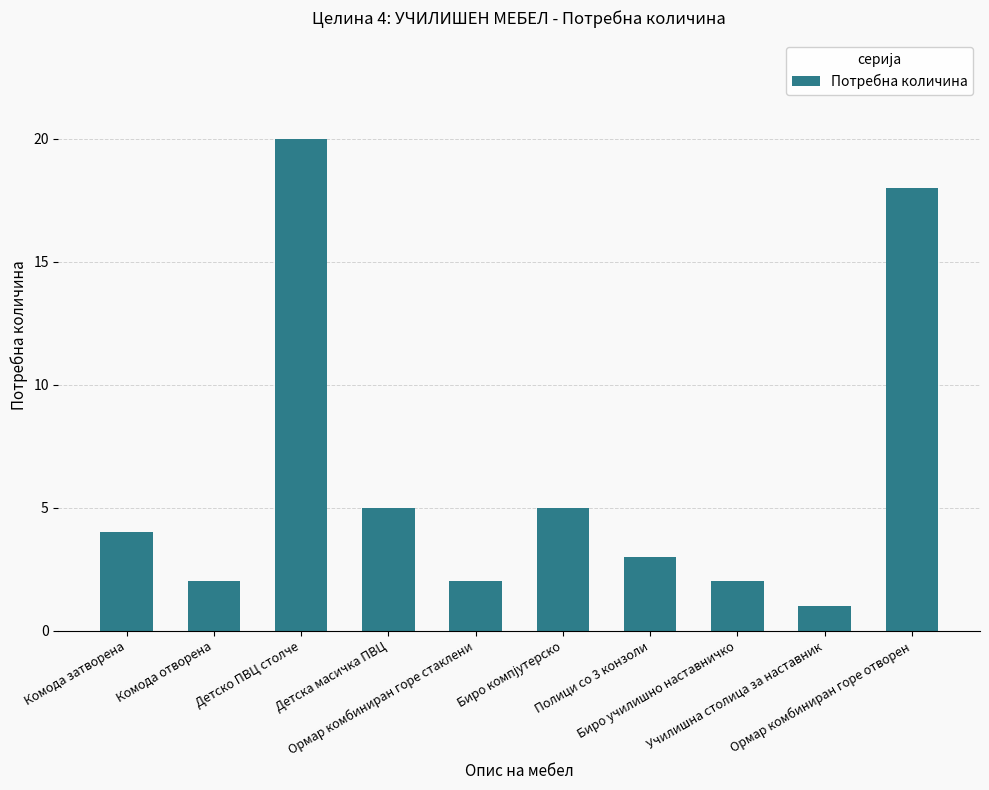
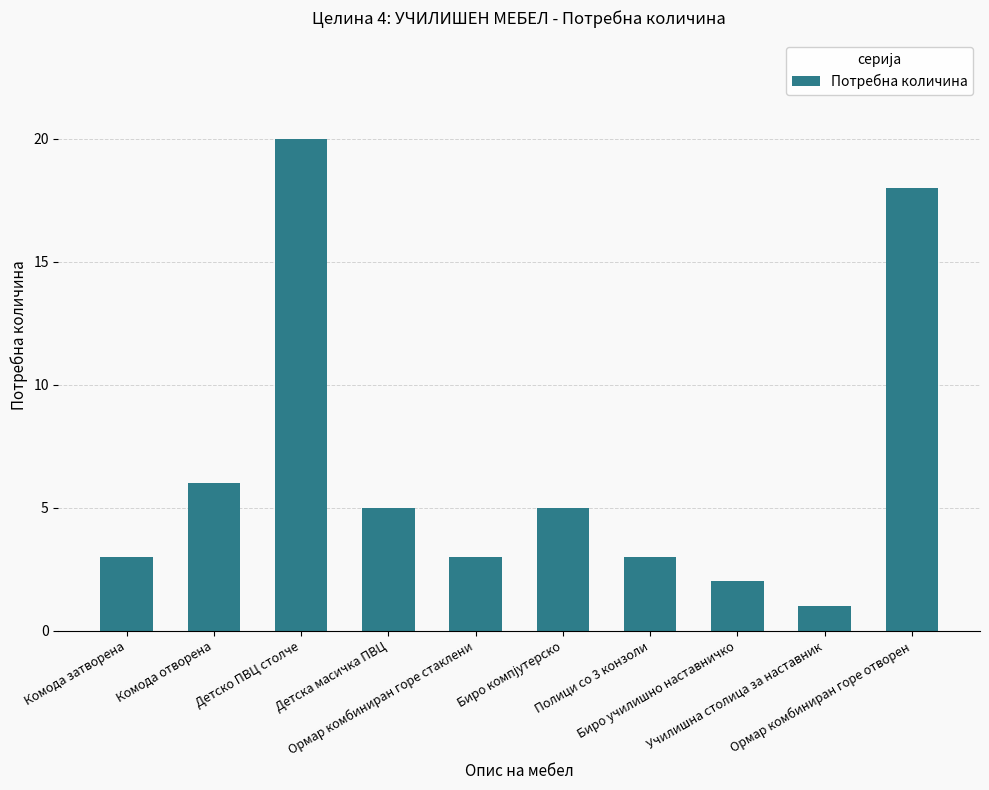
Комода затворена: 4 -> 3
Комода отворена: 2 -> 6
Ормар комбиниран горе стаклени: 2 -> 3
